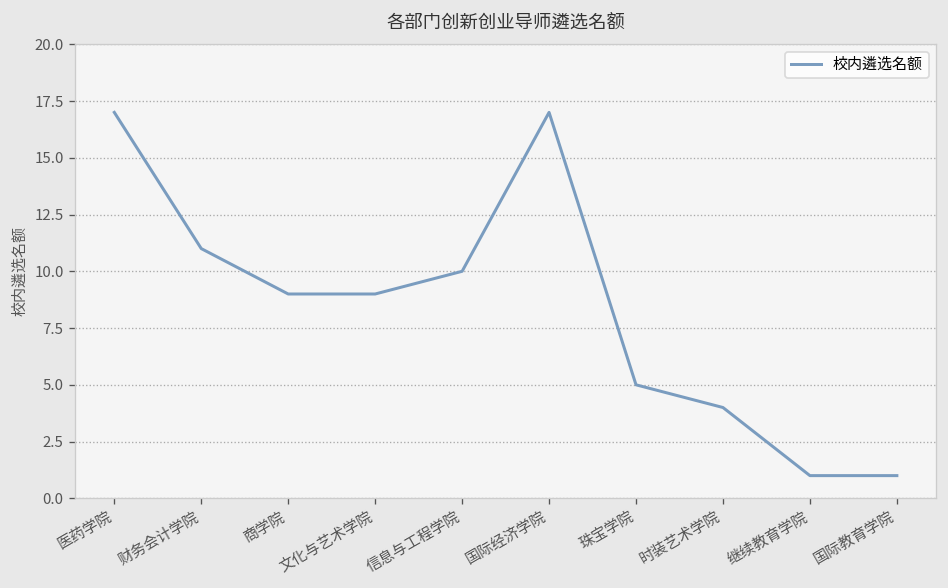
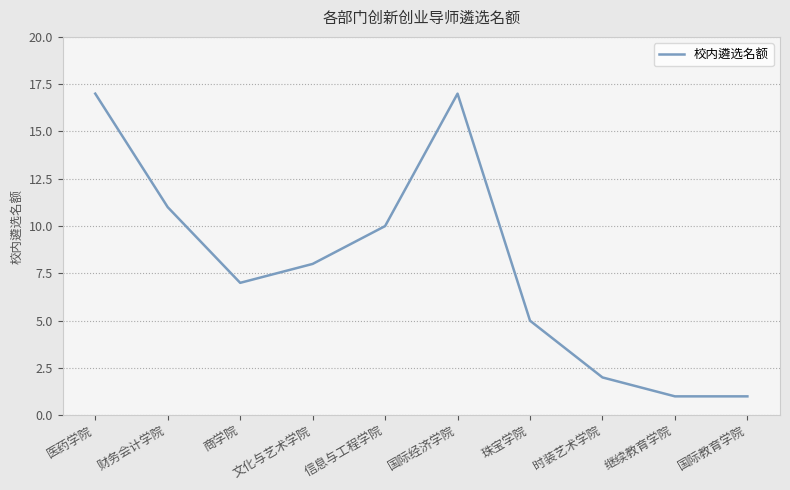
商学院: 9 -> 7
文化与艺术学院: 9 -> 8
时装艺术学院: 4 -> 2
